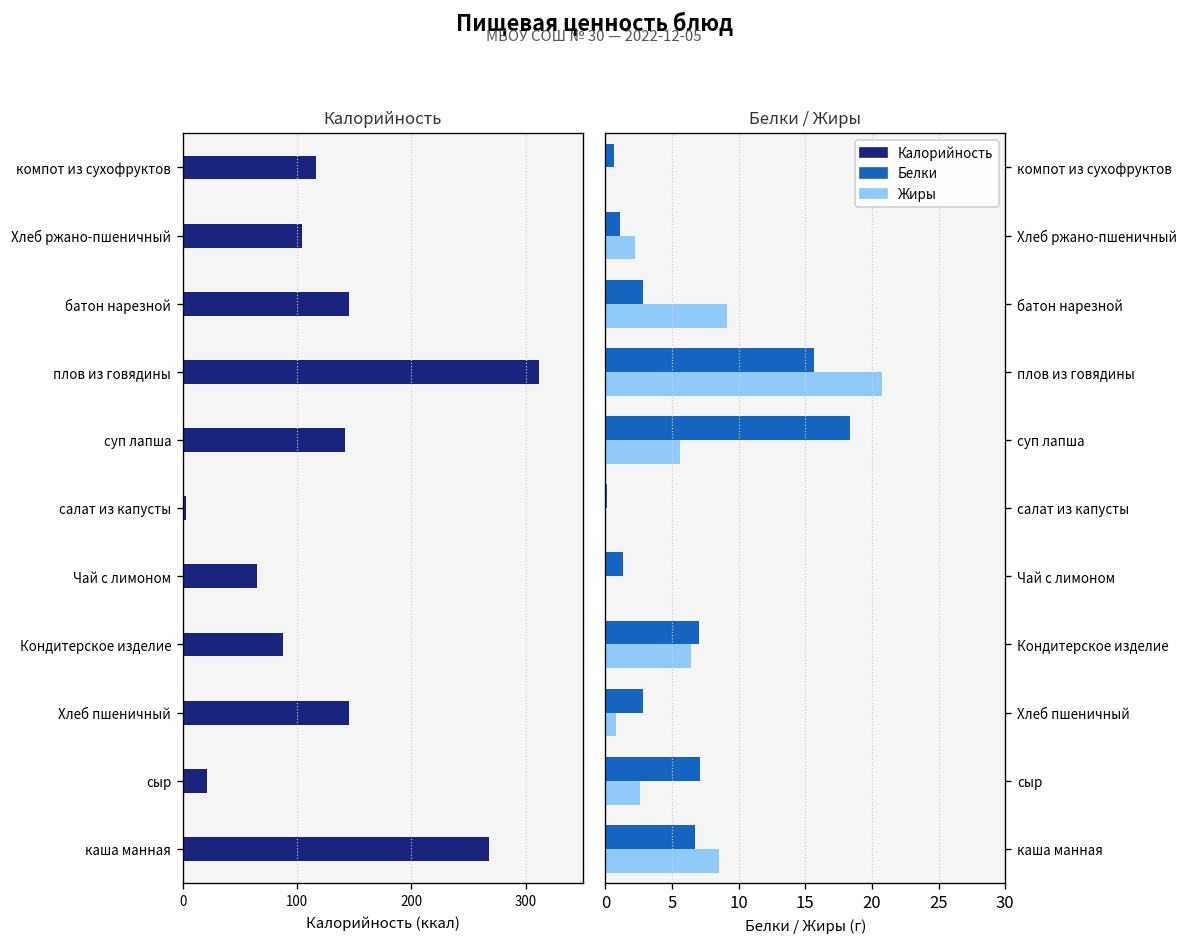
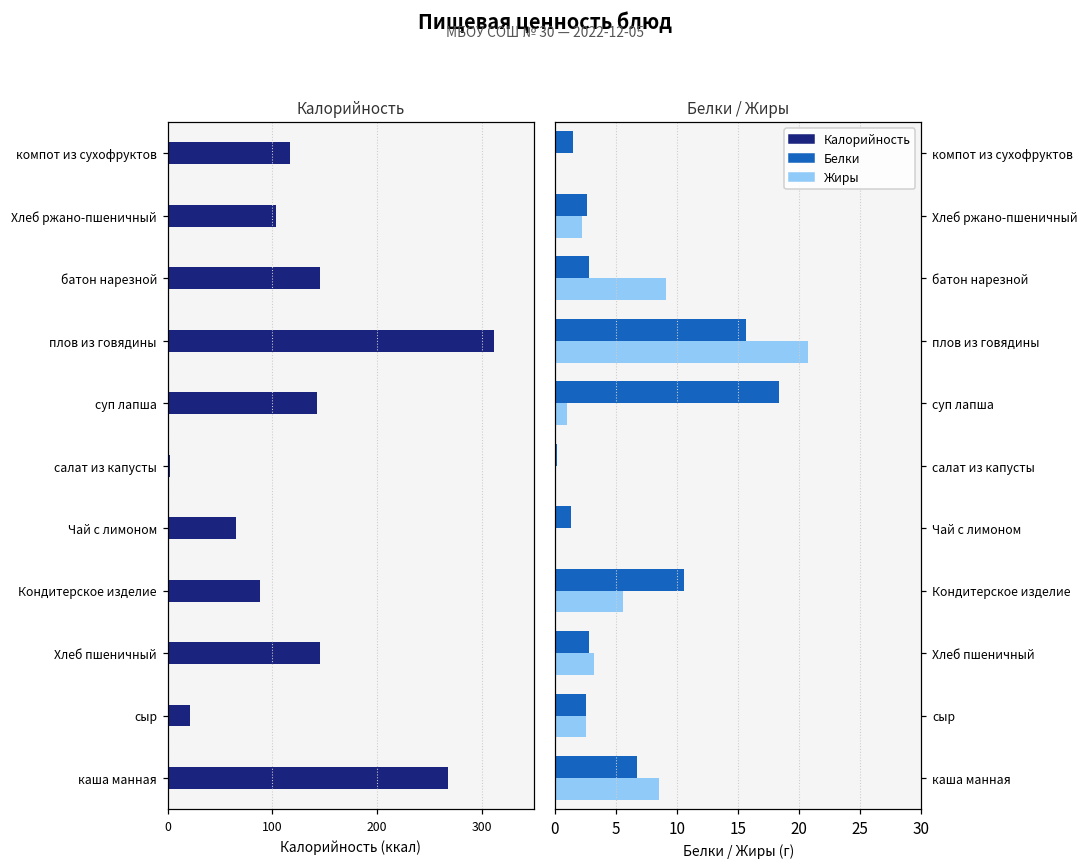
Белки / Жиры, Белки, компот из сухофруктов: 0.7 -> 1.5
Белки / Жиры, Белки, Хлеб ржано-пшеничный: 1.1 -> 2.6
Белки / Жиры, Жиры, суп лапша: 5.6 -> 1.0
Белки / Жиры, Белки, Кондитерское изделие: 7.0 -> 10.6
Белки / Жиры, Жиры, Кондитерское изделие: 6.4 -> 5.6
Белки / Жиры, Жиры, Хлеб пшеничный: 0.8 -> 3.2
Белки / Жиры, Белки, сыр: 7.1 -> 2.5
